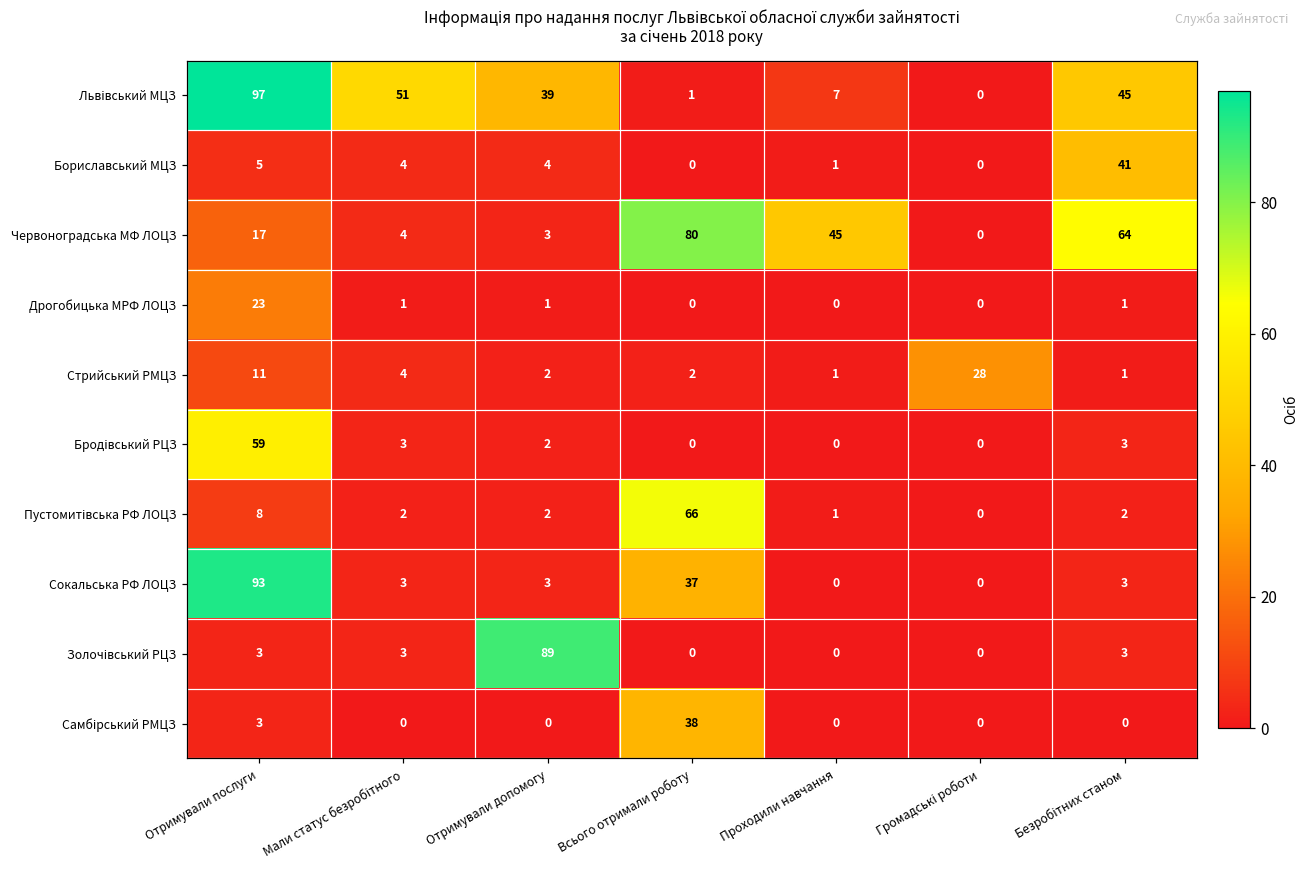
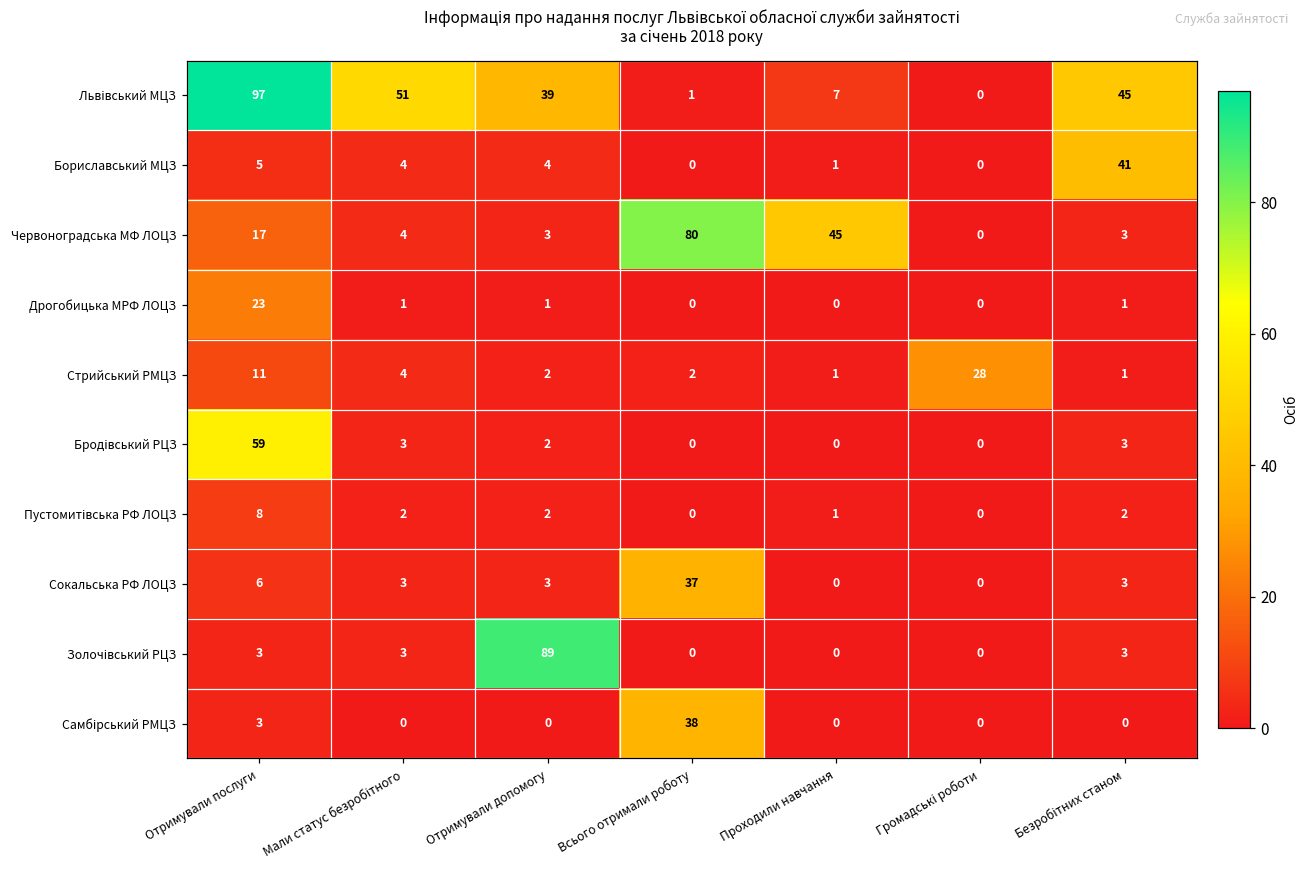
Червоноградська МФ ЛОЦЗ, Безробітних станом: 64 -> 3
Пустомитівська РФ ЛОЦЗ, Всього отримали роботу: 66 -> 0
Сокальська РФ ЛОЦЗ, Отримували послуги: 93 -> 6
